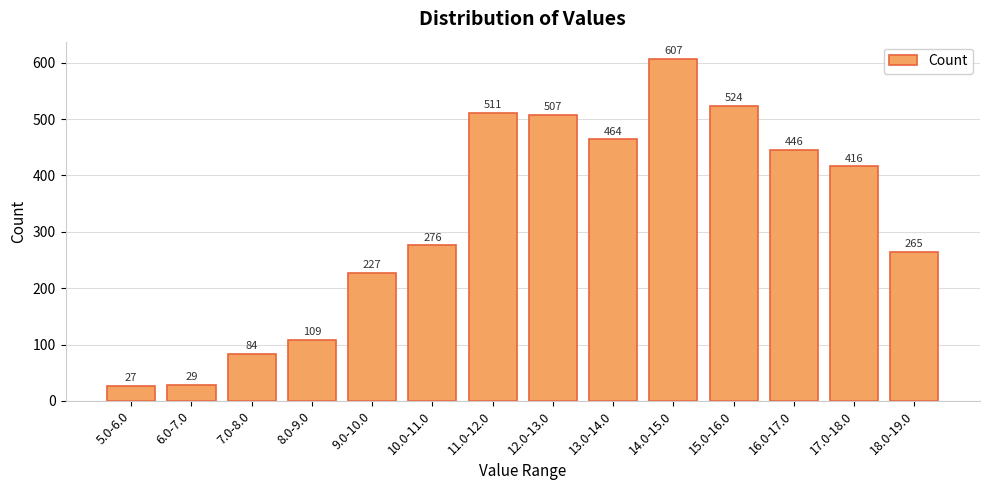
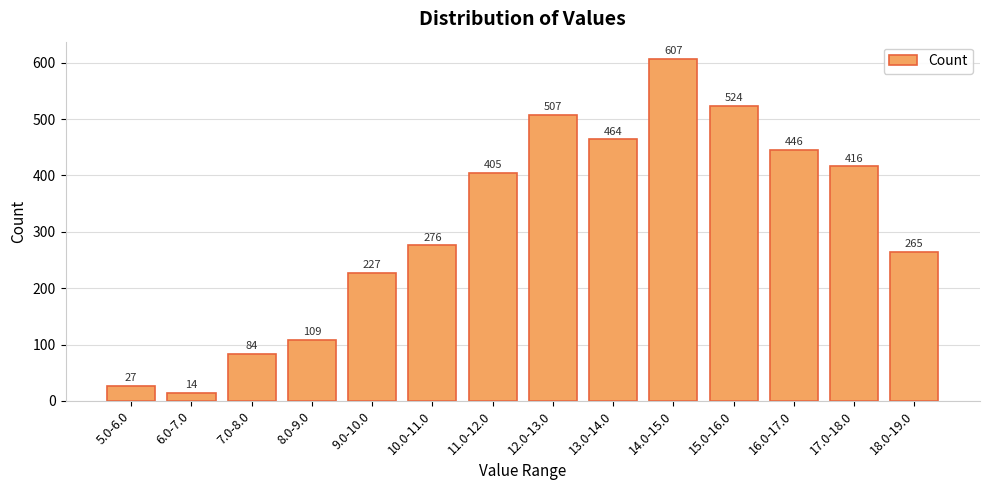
6.0-7.0: 29 -> 14
11.0-12.0: 511 -> 405
